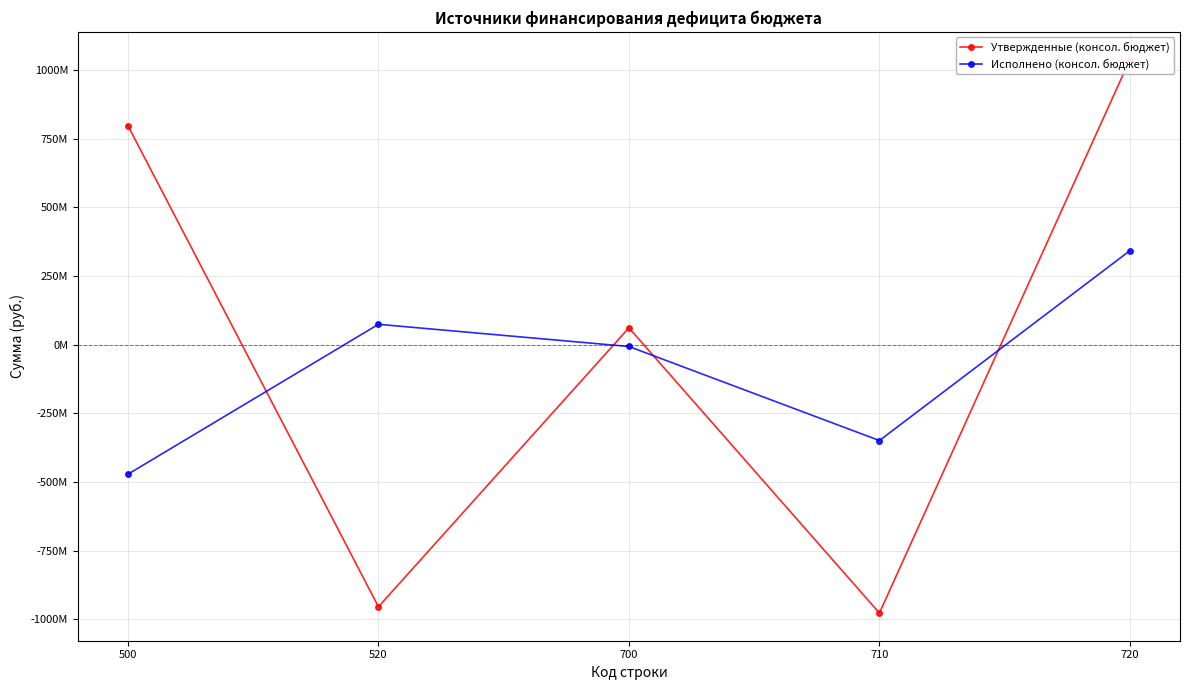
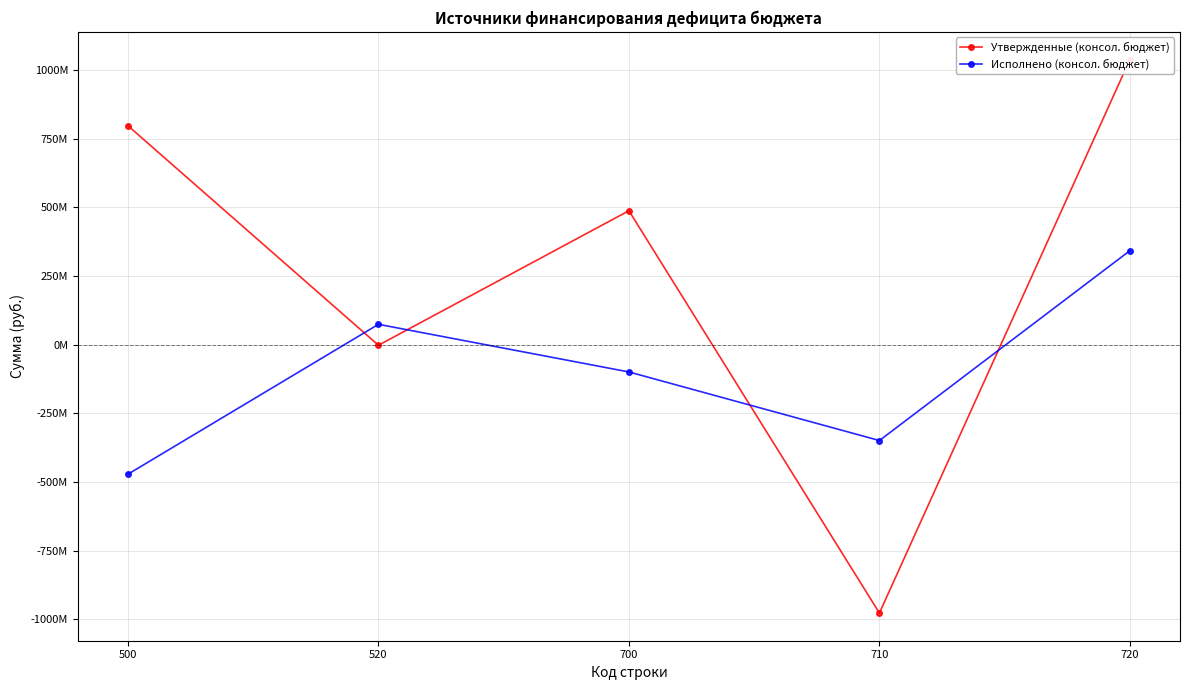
Утвержденные (консол. бюджет), 520: -950000000 -> 0
Утвержденные (консол. бюджет), 700: 60000000 -> 490000000
Исполнено (консол. бюджет), 700: -10000000 -> -100000000
